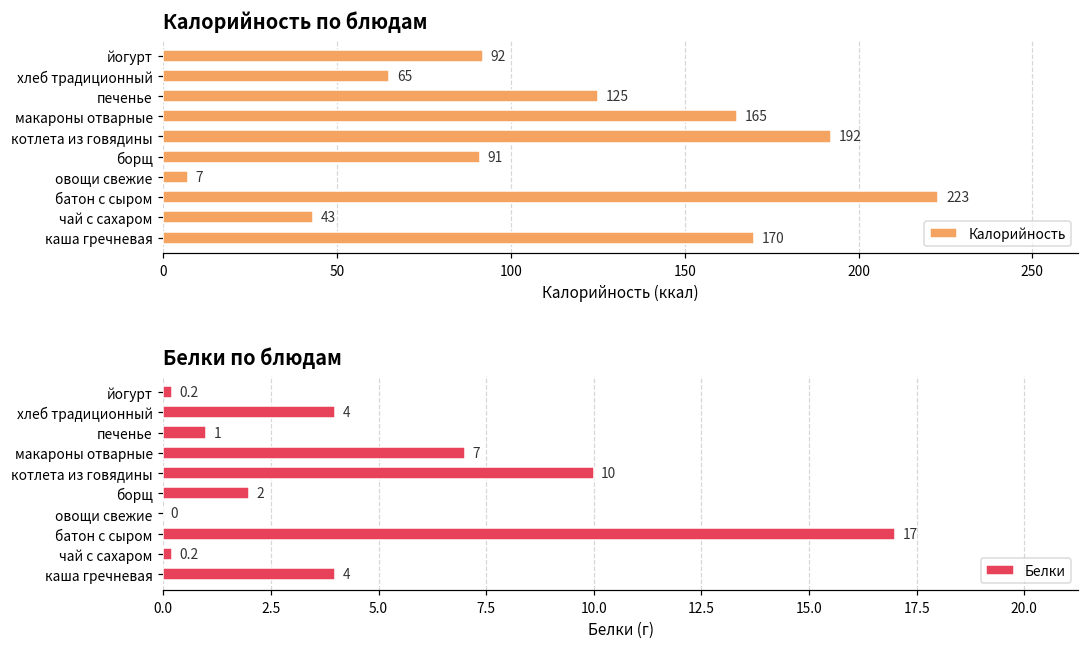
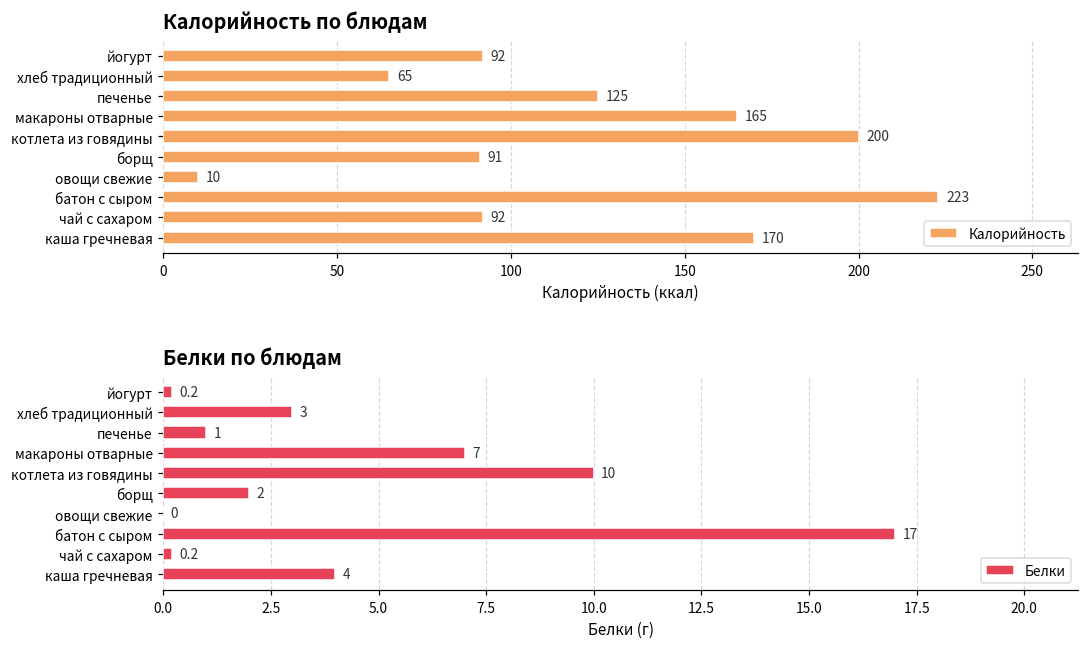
Калорийность по блюдам, котлета из говядины: 192 -> 200
Калорийность по блюдам, овощи свежие: 7 -> 10
Калорийность по блюдам, чай с сахаром: 43 -> 92
Белки по блюдам, хлеб традиционный: 4 -> 3
